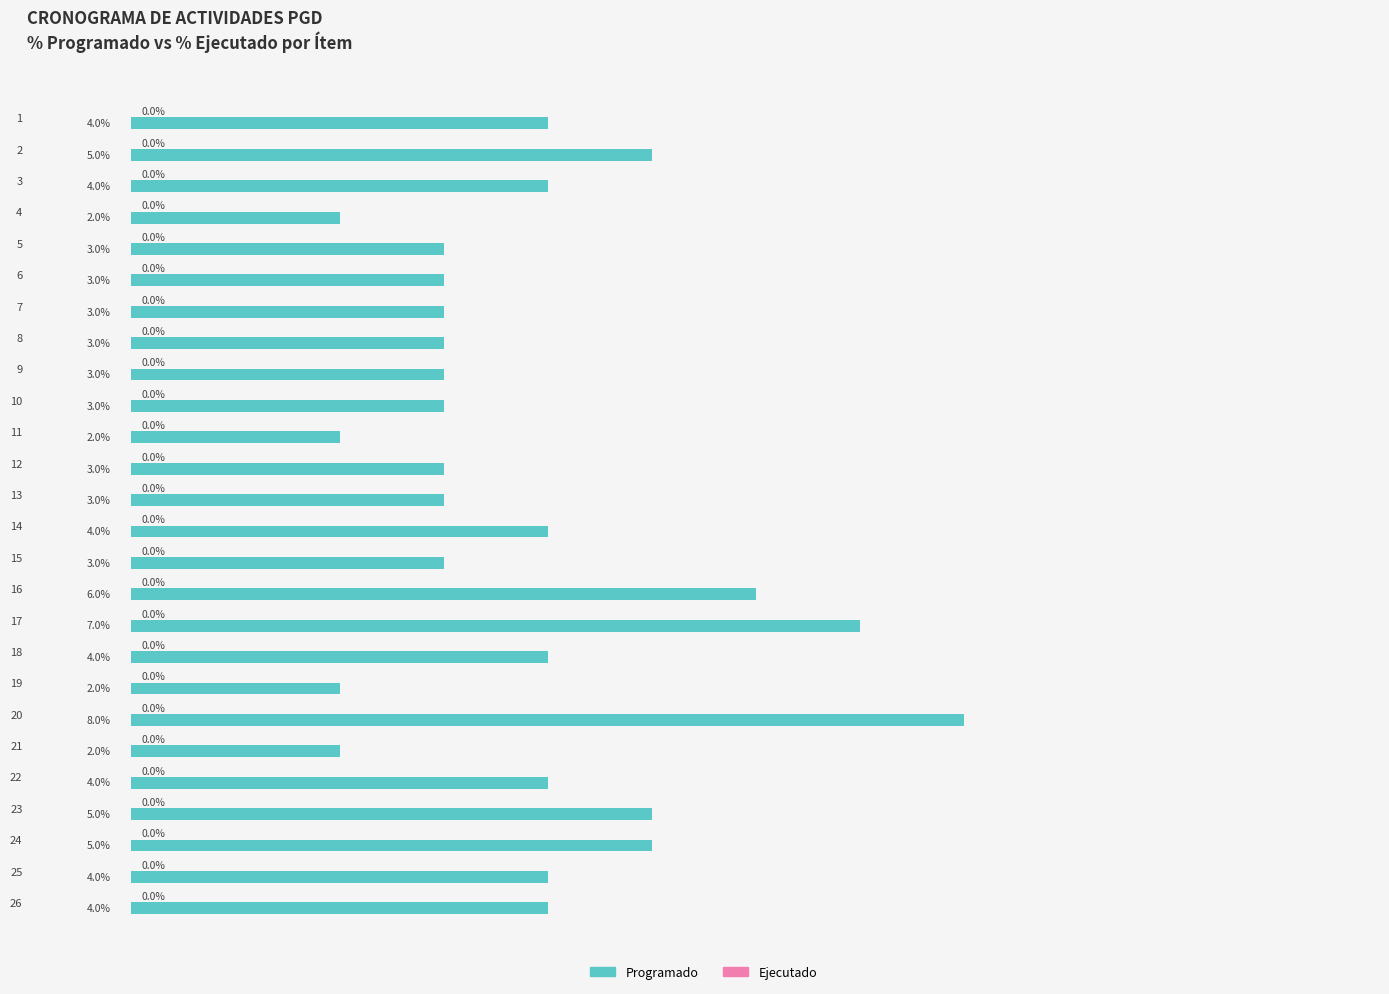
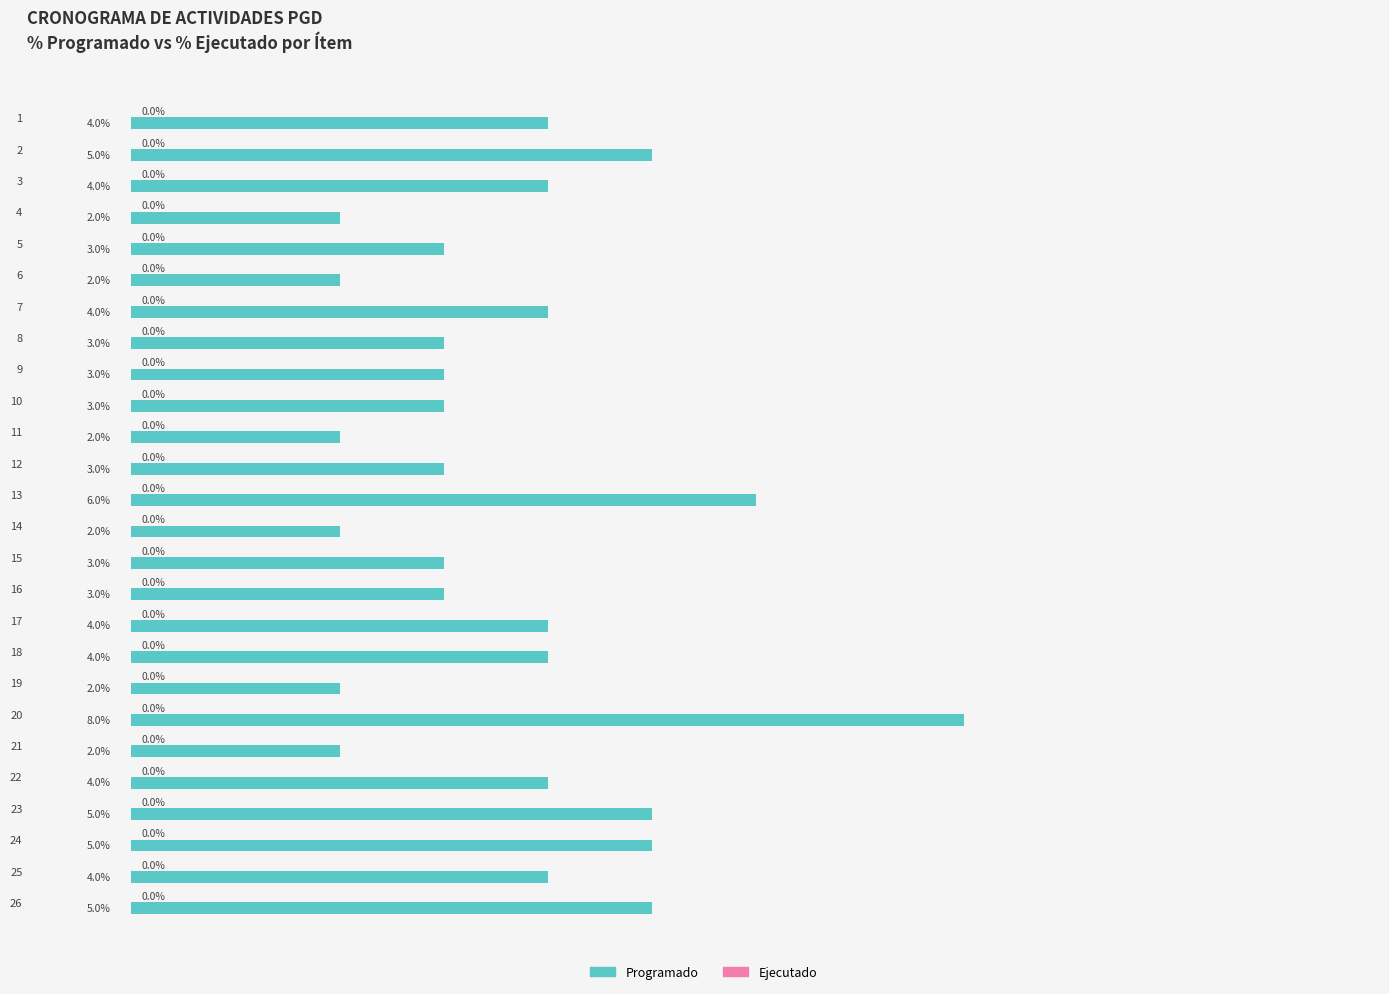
Programado, 6: 3.0% -> 2.0%
Programado, 7: 3.0% -> 4.0%
Programado, 13: 3.0% -> 6.0%
Programado, 14: 4.0% -> 2.0%
Programado, 16: 6.0% -> 3.0%
Programado, 17: 7.0% -> 4.0%
Programado, 26: 4.0% -> 5.0%
